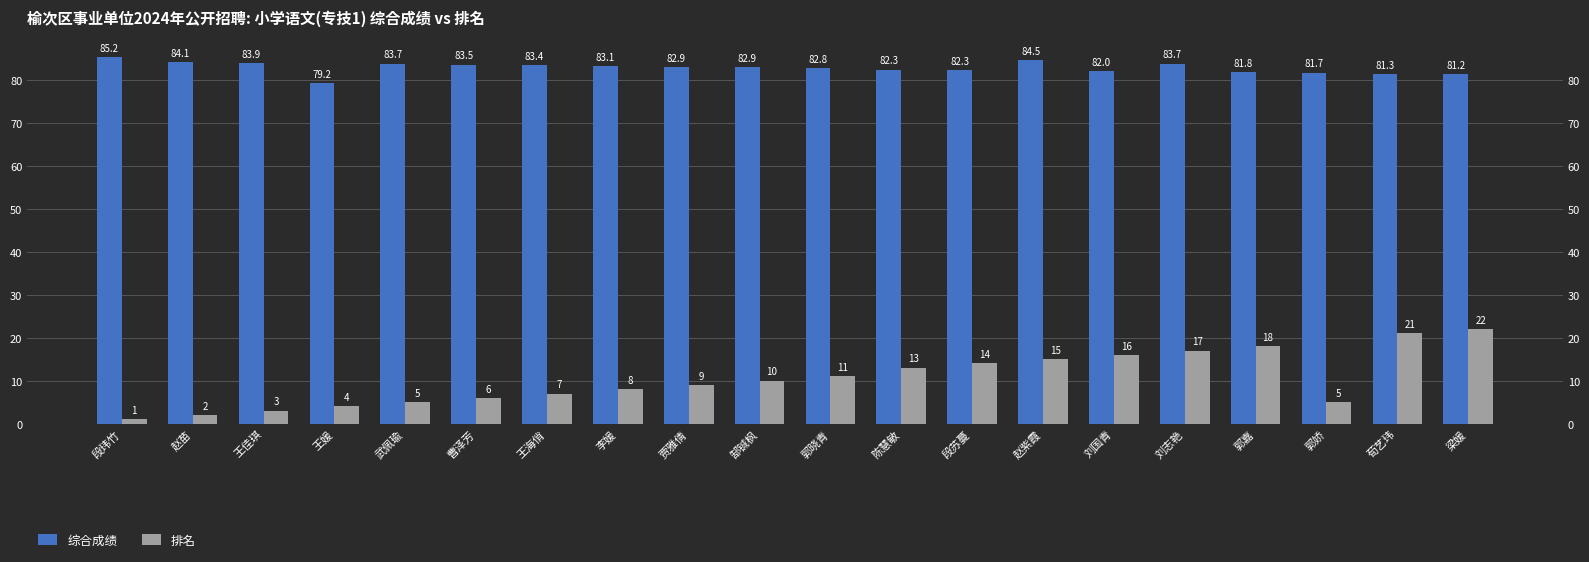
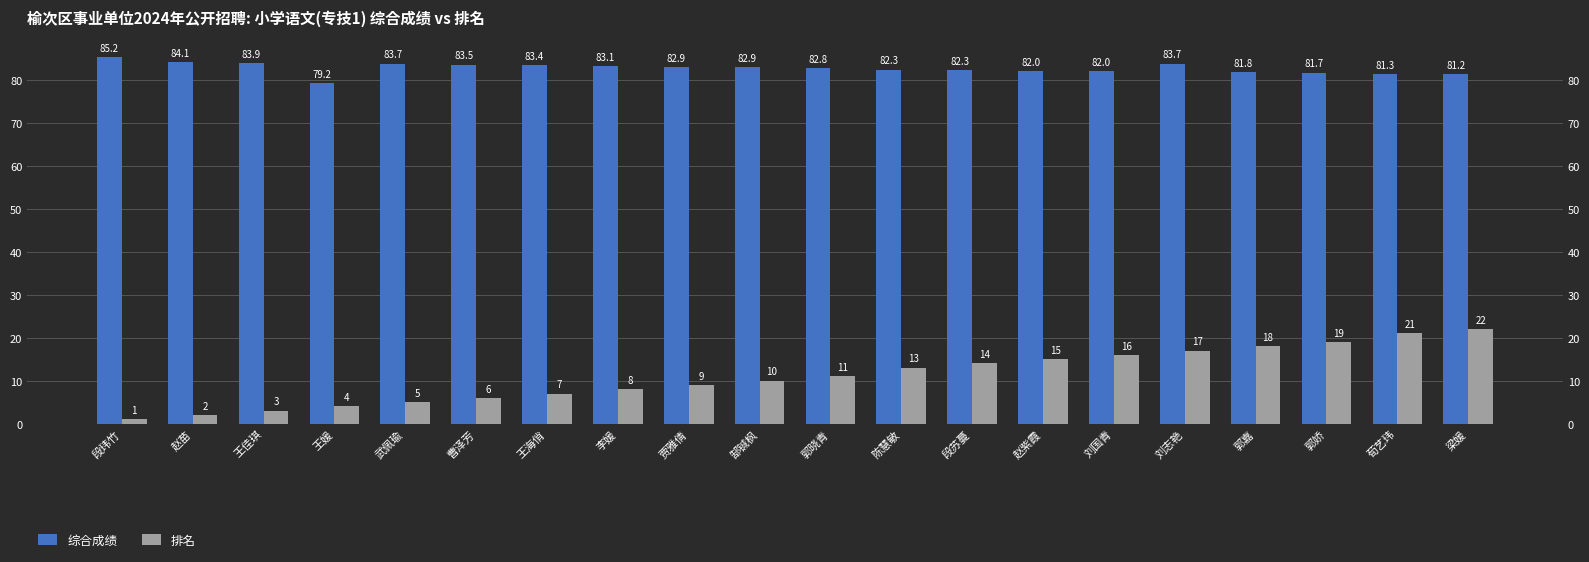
综合成绩, 赵紫霞: 84.5 -> 82.0
排名, 郭娇: 5 -> 19
